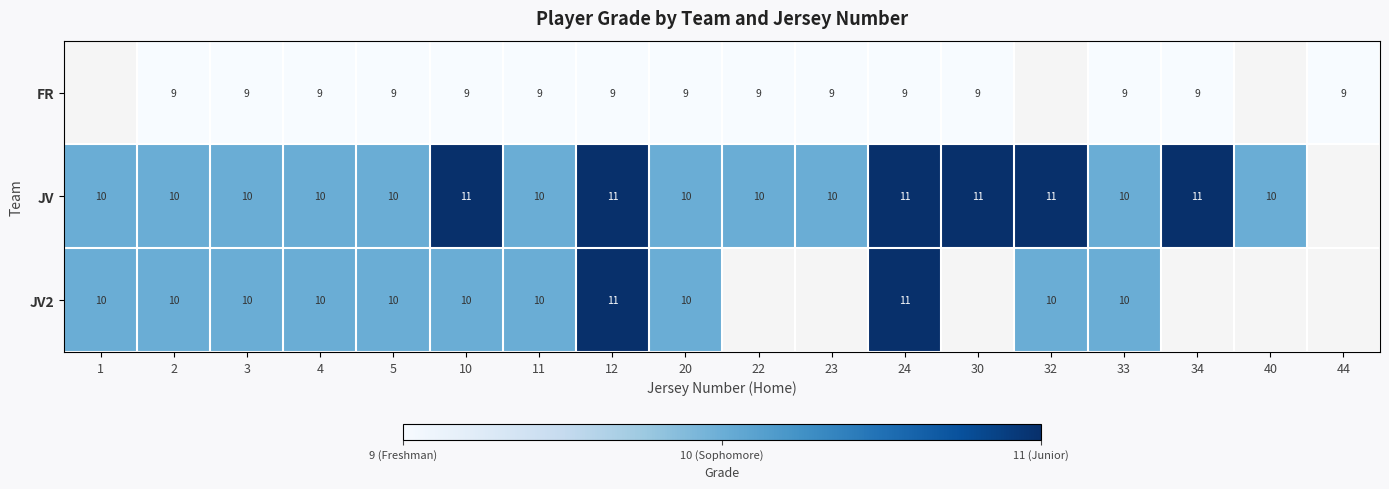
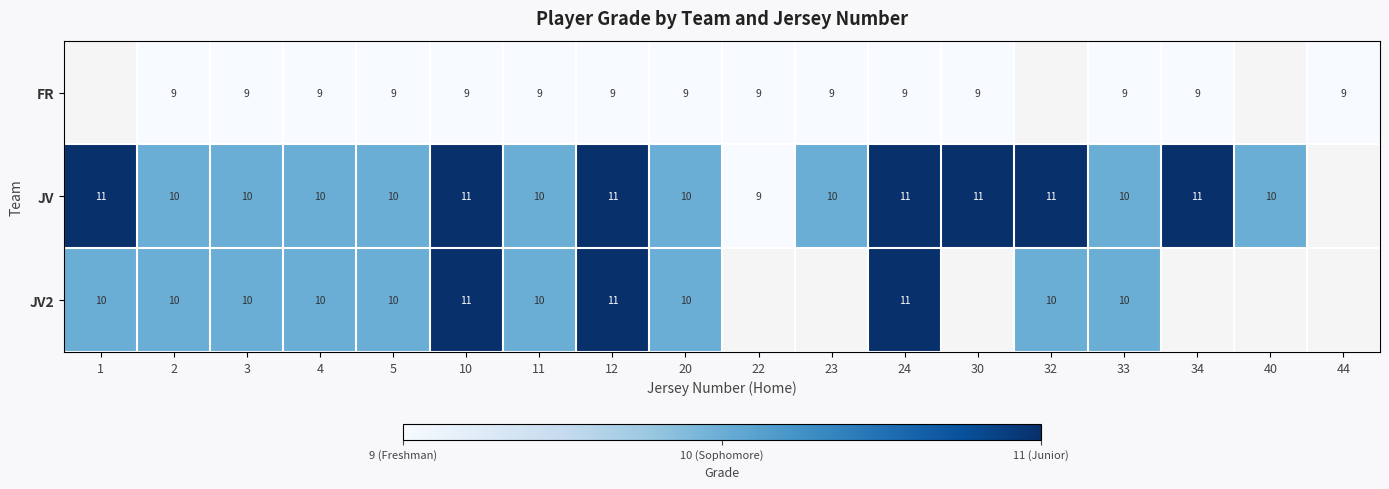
JV, 1: 10 -> 11
JV, 22: 10 -> 9
JV2, 10: 10 -> 11
